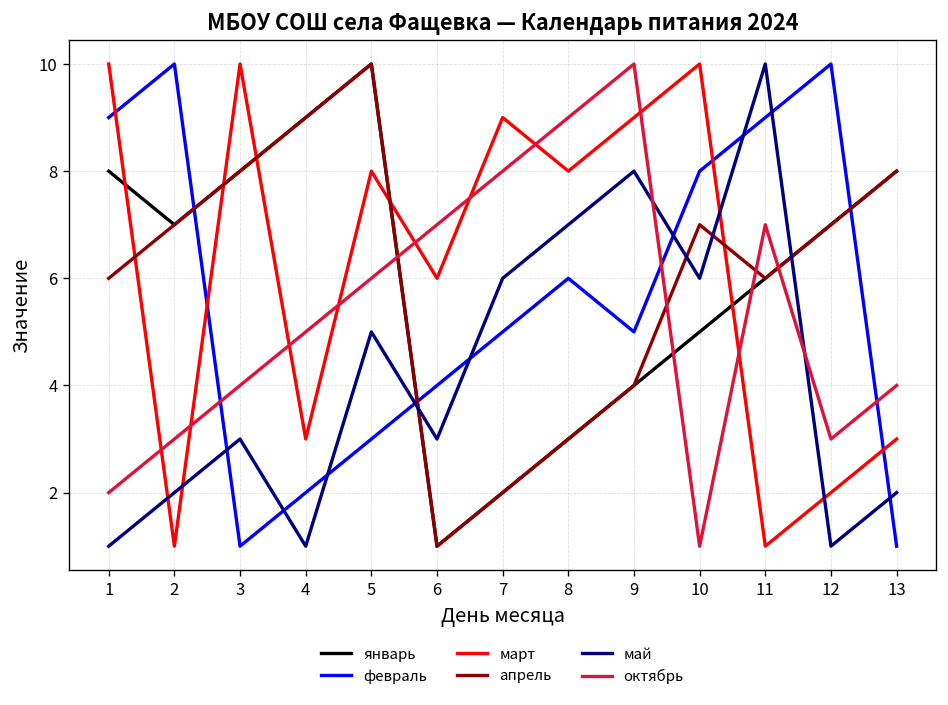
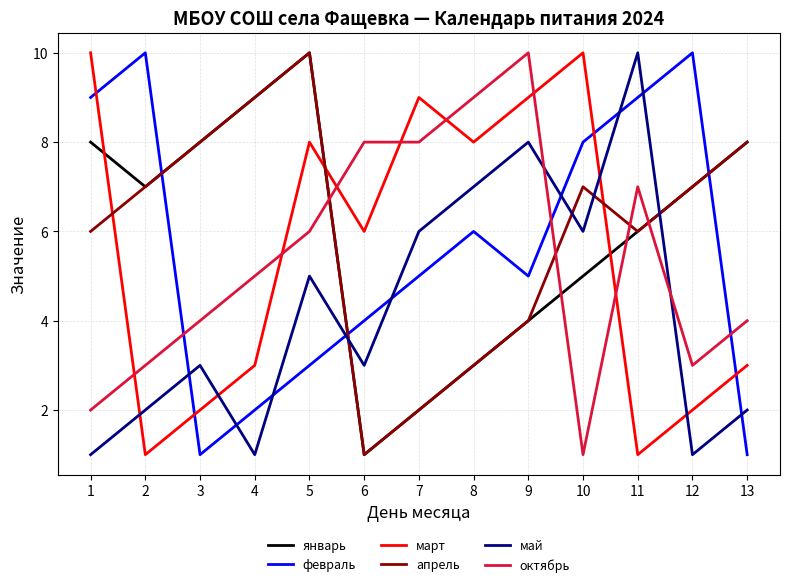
март, 3: 10 -> 2
октябрь, 6: 7 -> 8
